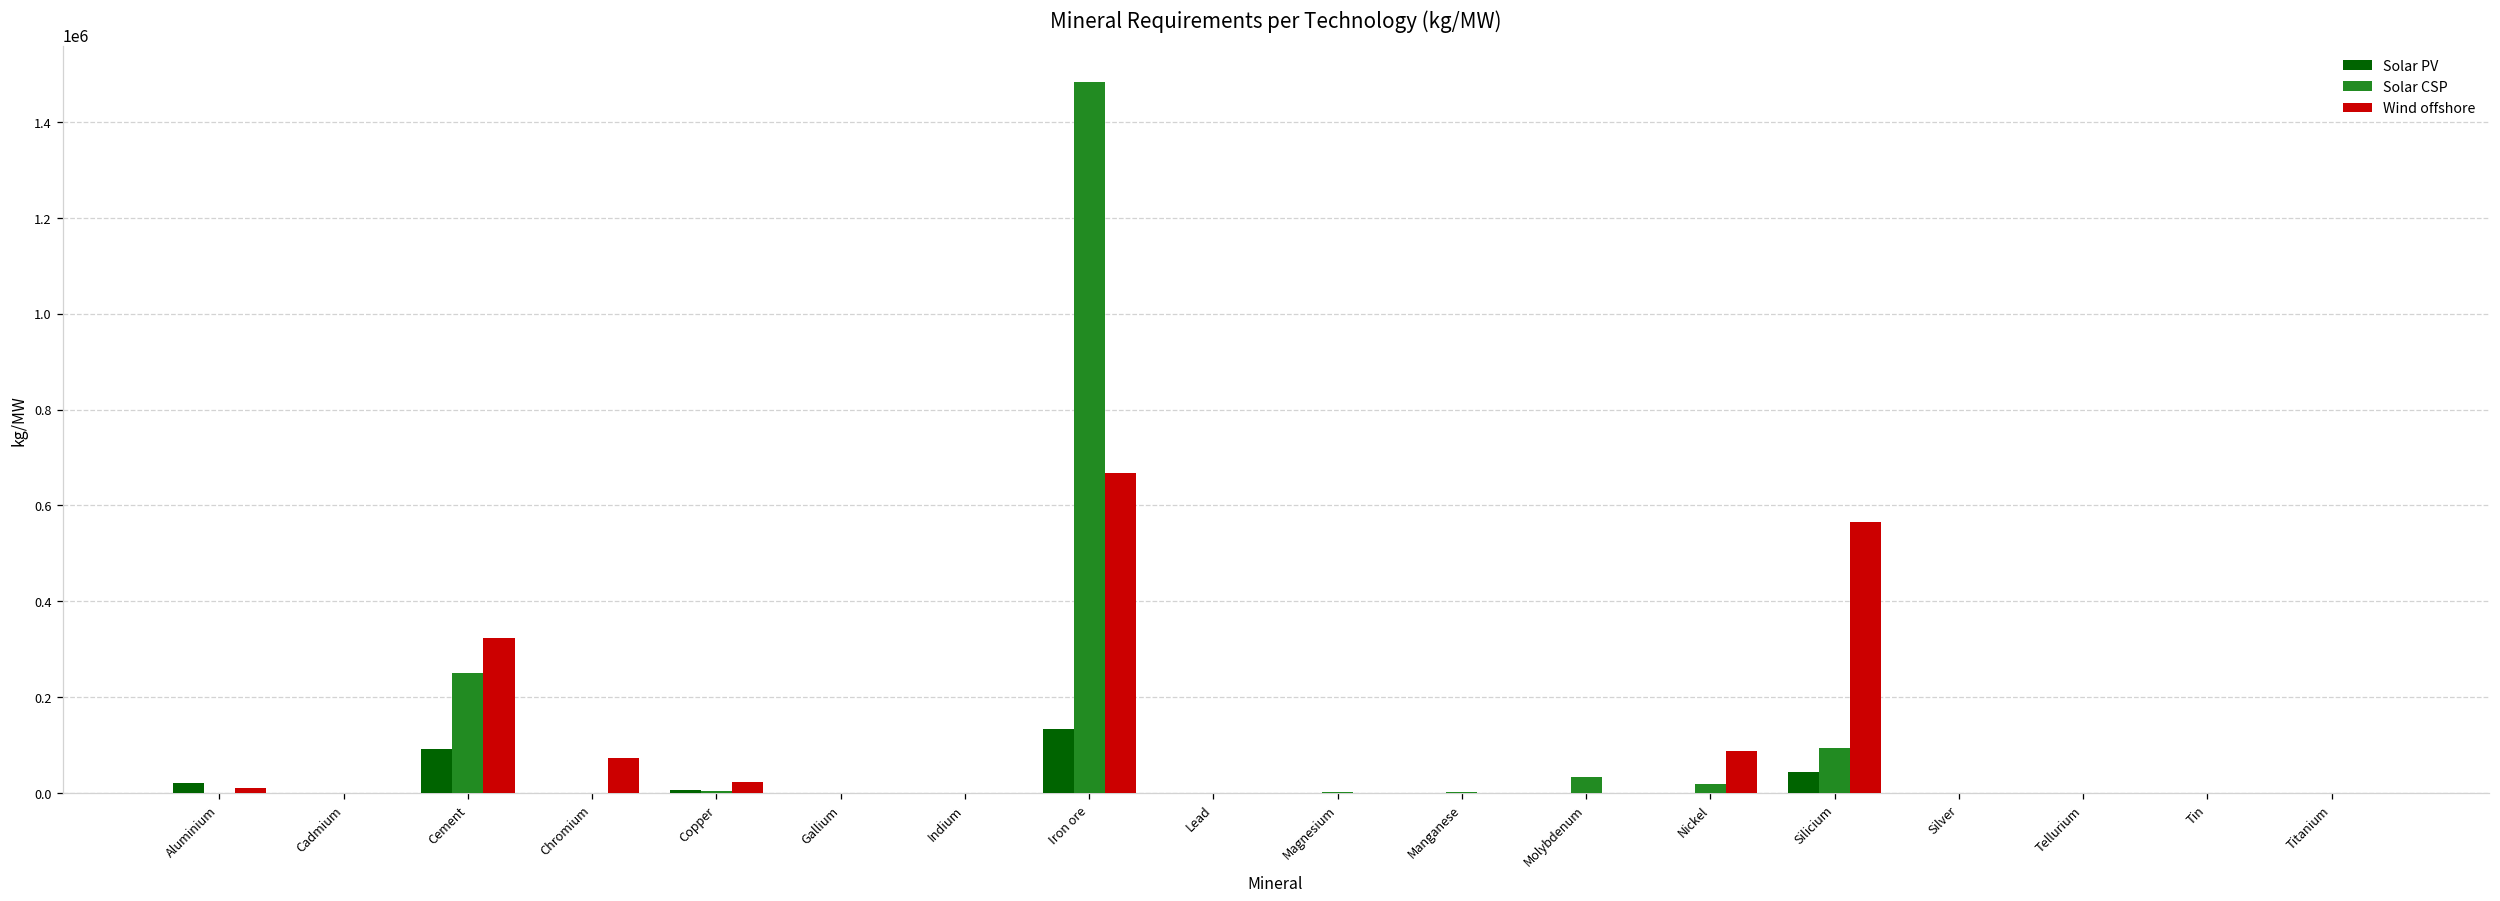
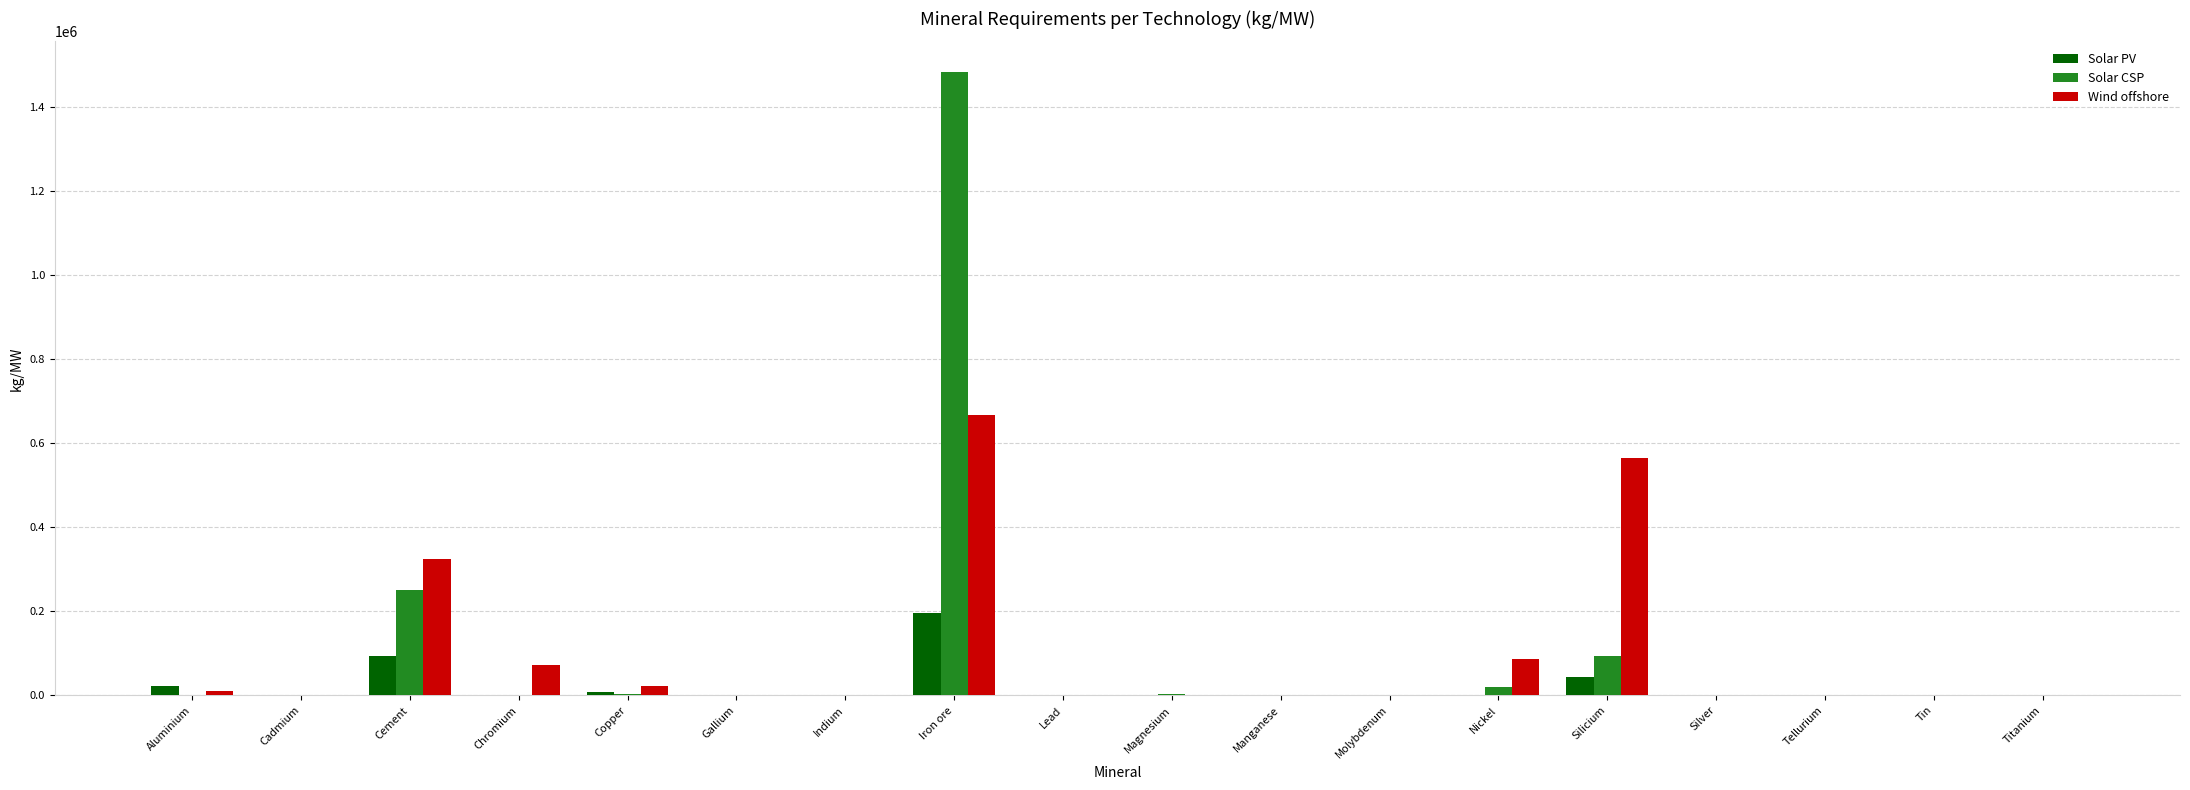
Solar PV, Iron ore: 130000 -> 200000
Solar CSP, Molybdenum: 30000 -> 0
